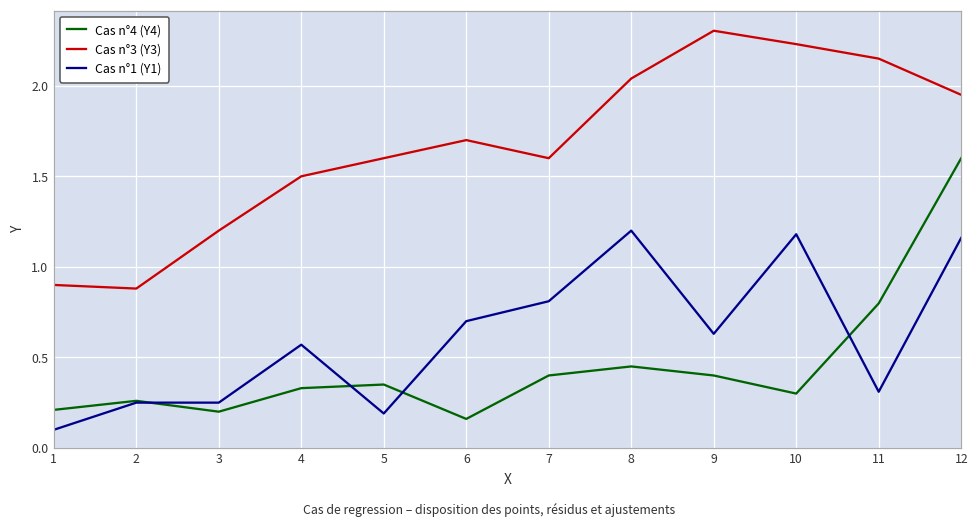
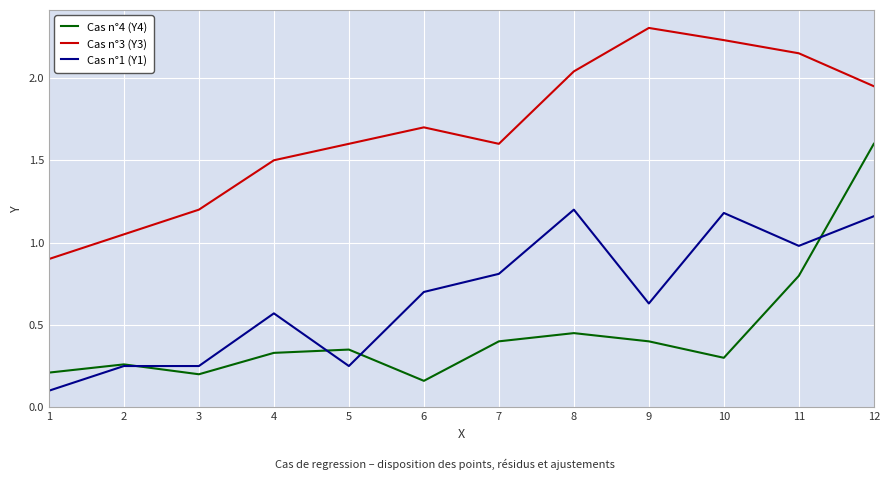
Cas n°3 (Y3), 2: 0.88 -> 1.05
Cas n°1 (Y1), 5: 0.19 -> 0.25
Cas n°1 (Y1), 11: 0.31 -> 0.98
